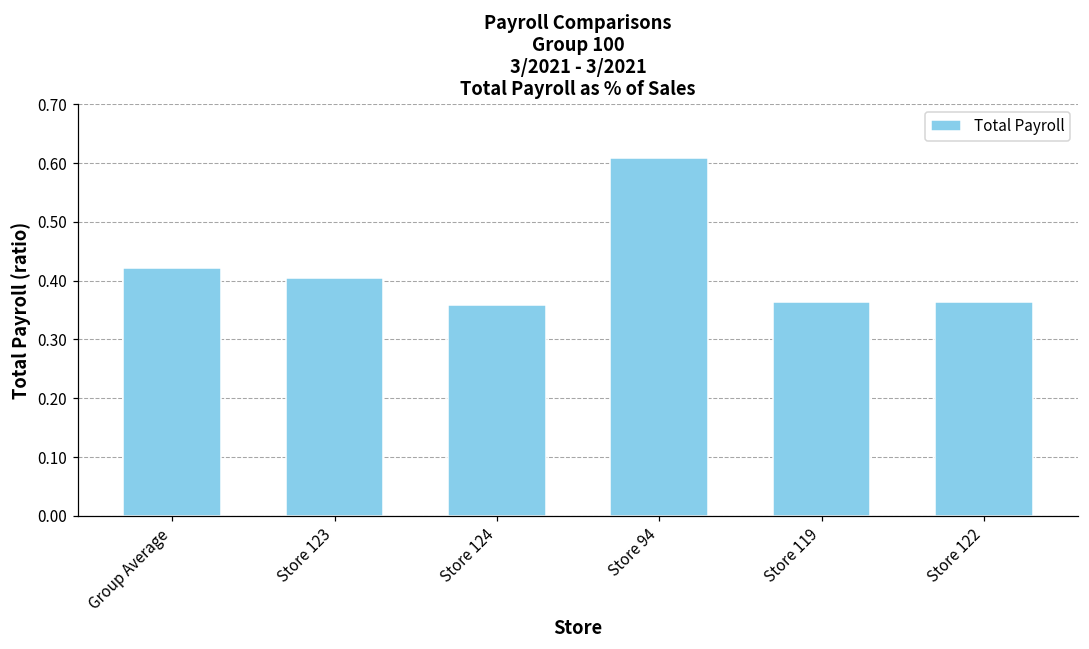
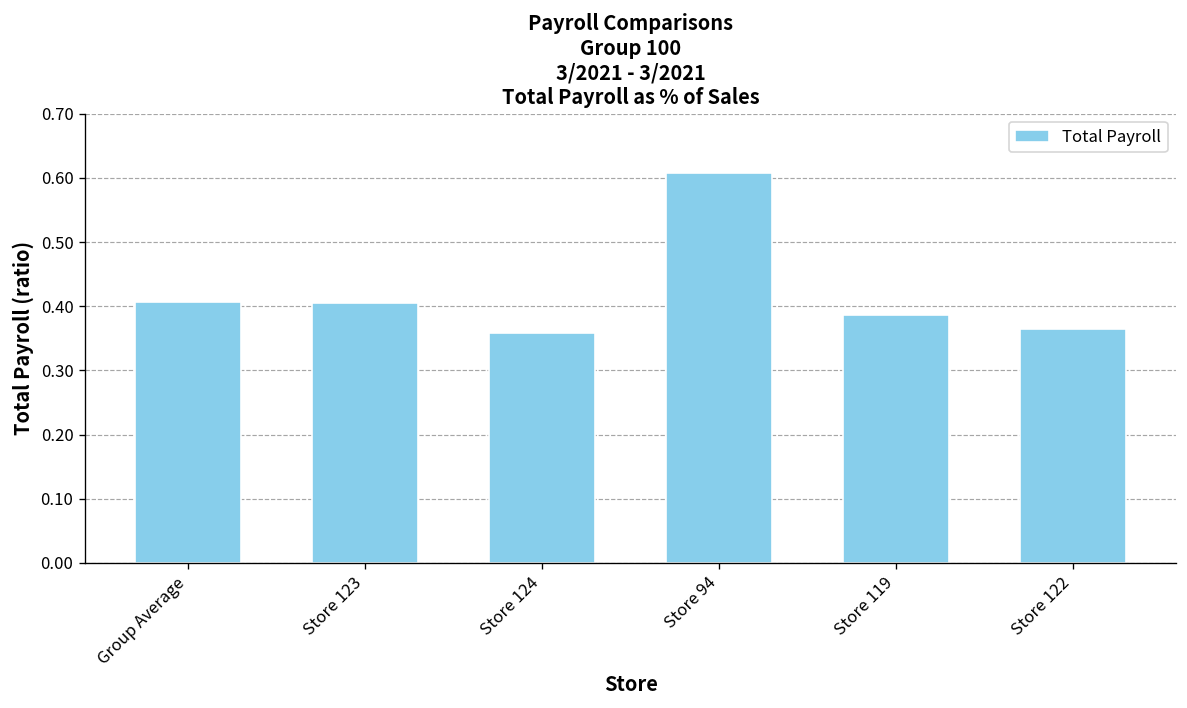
Group Average: 0.42 -> 0.41
Store 119: 0.36 -> 0.39
